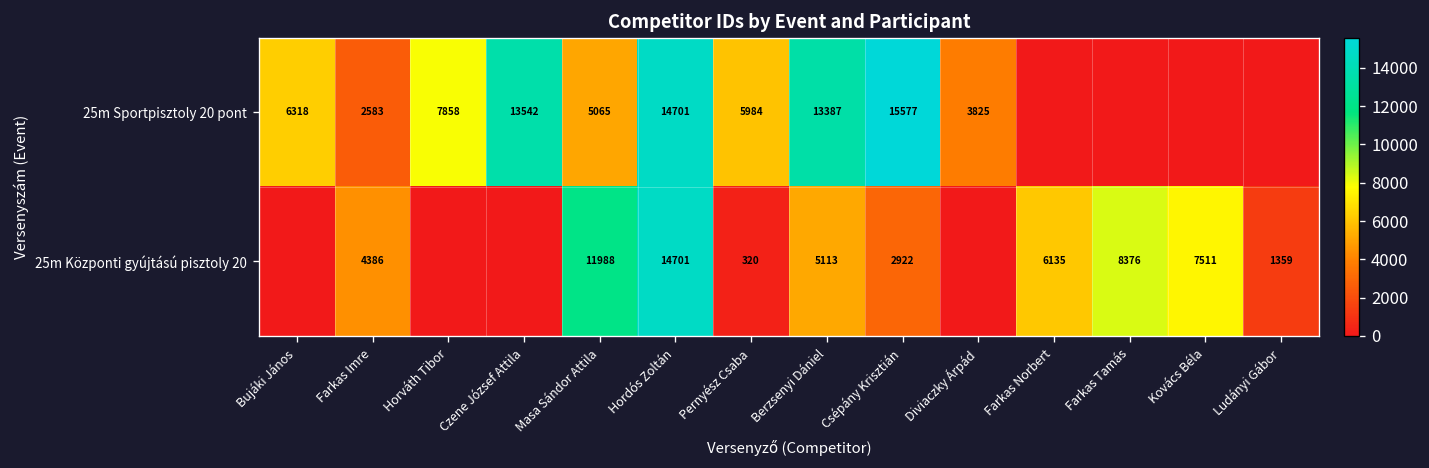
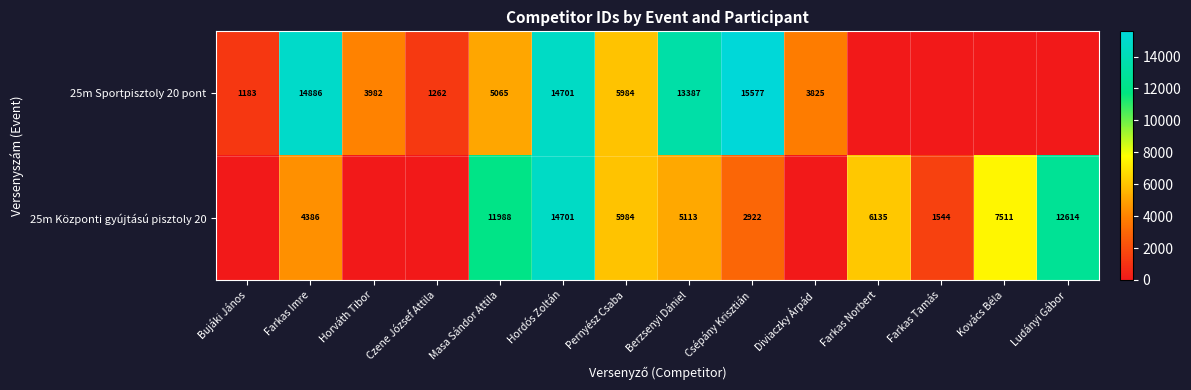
25m Sportpisztoly 20 pont, Bujáki János: 6318 -> 1183
25m Sportpisztoly 20 pont, Farkas Imre: 2583 -> 14886
25m Sportpisztoly 20 pont, Horváth Tibor: 7858 -> 3982
25m Sportpisztoly 20 pont, Czene József Attila: 13542 -> 1262
25m Központi gyújtású pisztoly 20, Pernyész Csaba: 320 -> 5984
25m Központi gyújtású pisztoly 20, Farkas Tamás: 8376 -> 1544
25m Központi gyújtású pisztoly 20, Ludányi Gábor: 1359 -> 12614
